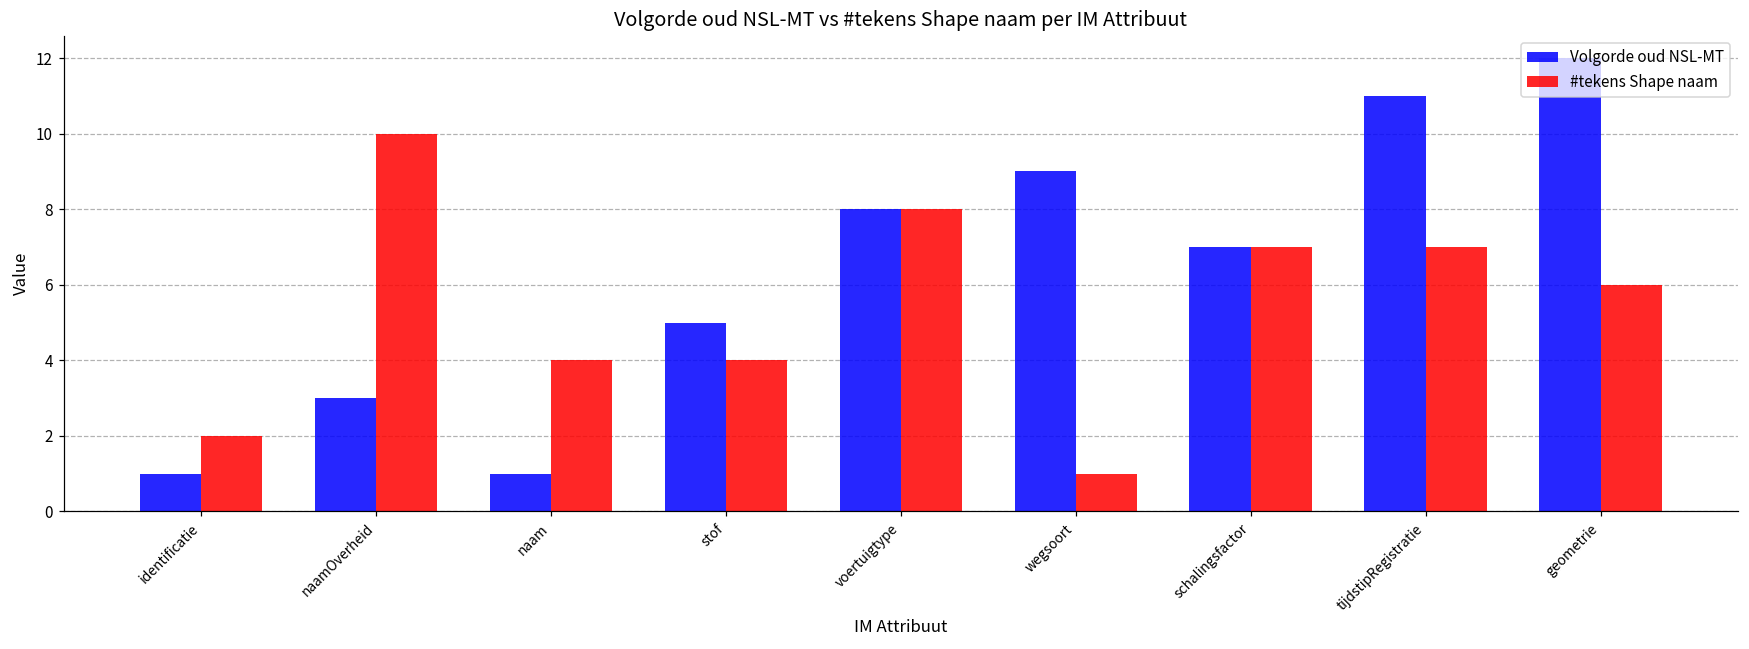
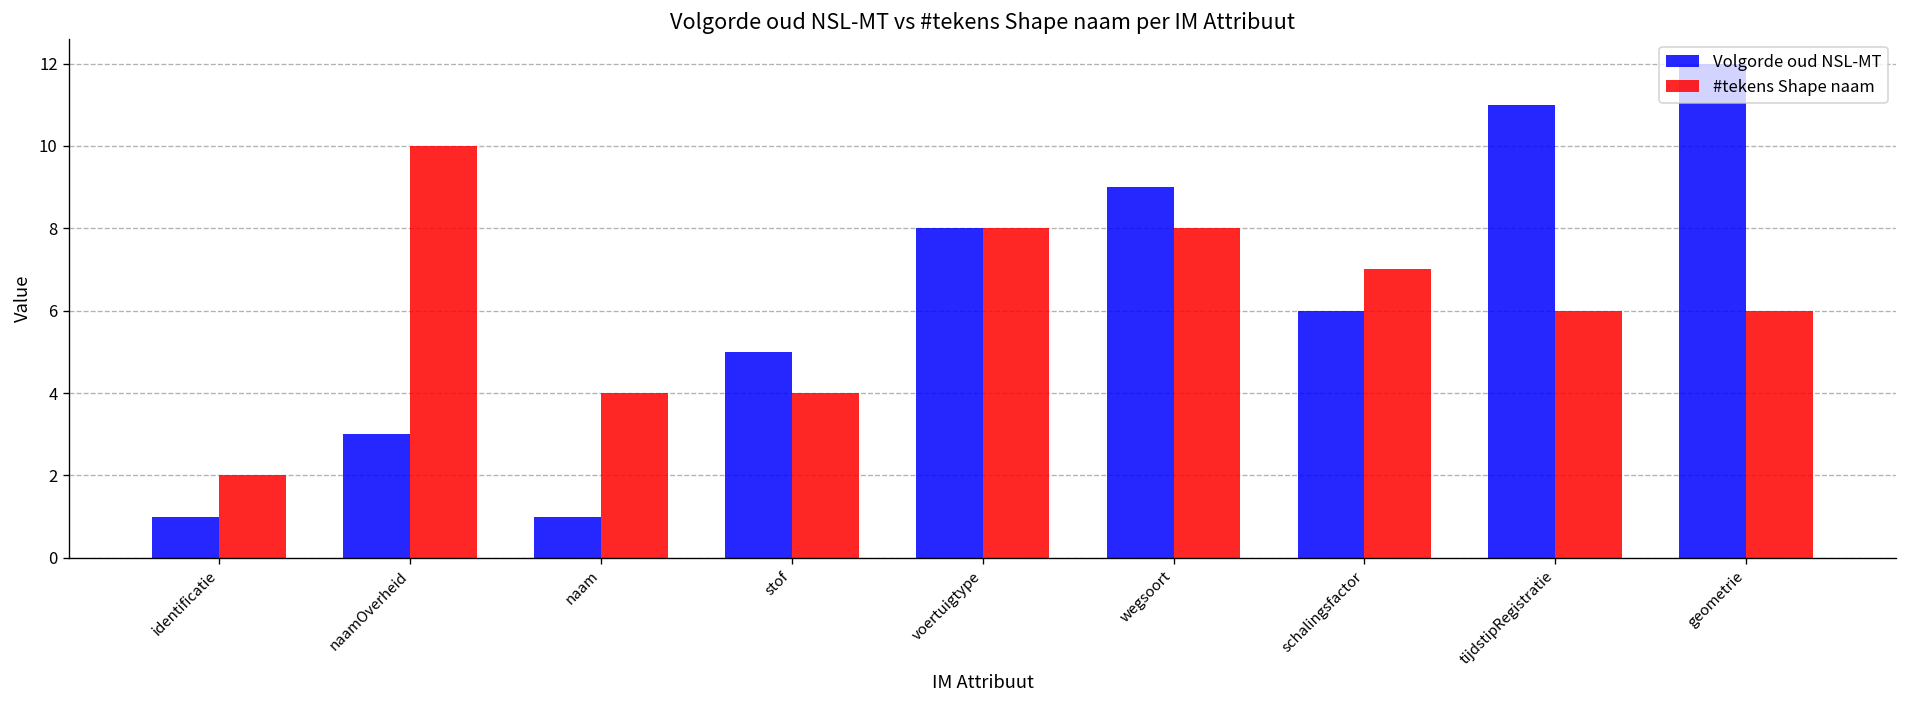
#tekens Shape naam, wegsoort: 1 -> 8
Volgorde oud NSL-MT, schalingsfactor: 7 -> 6
#tekens Shape naam, tijdstipRegistratie: 7 -> 6
